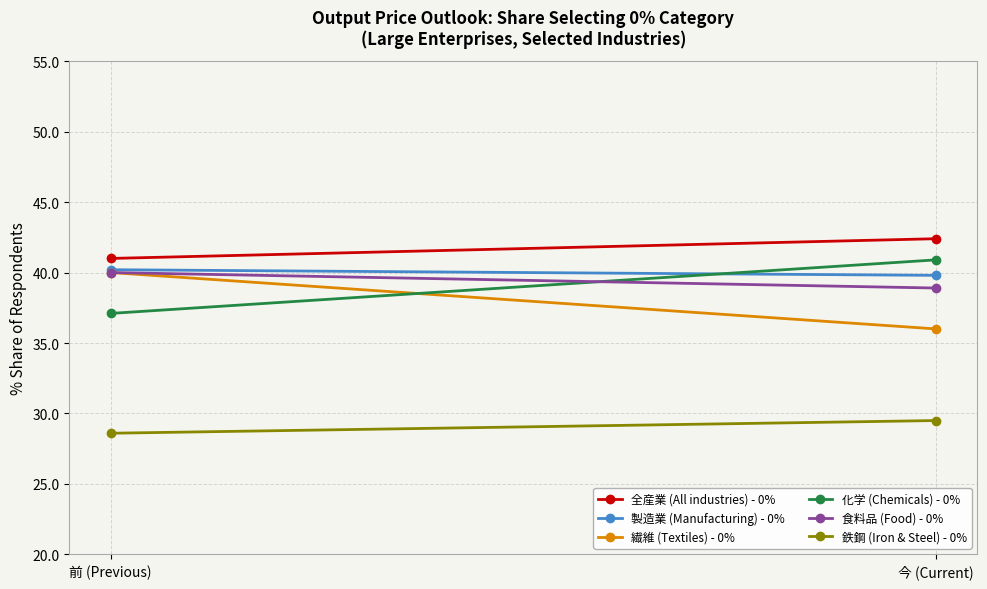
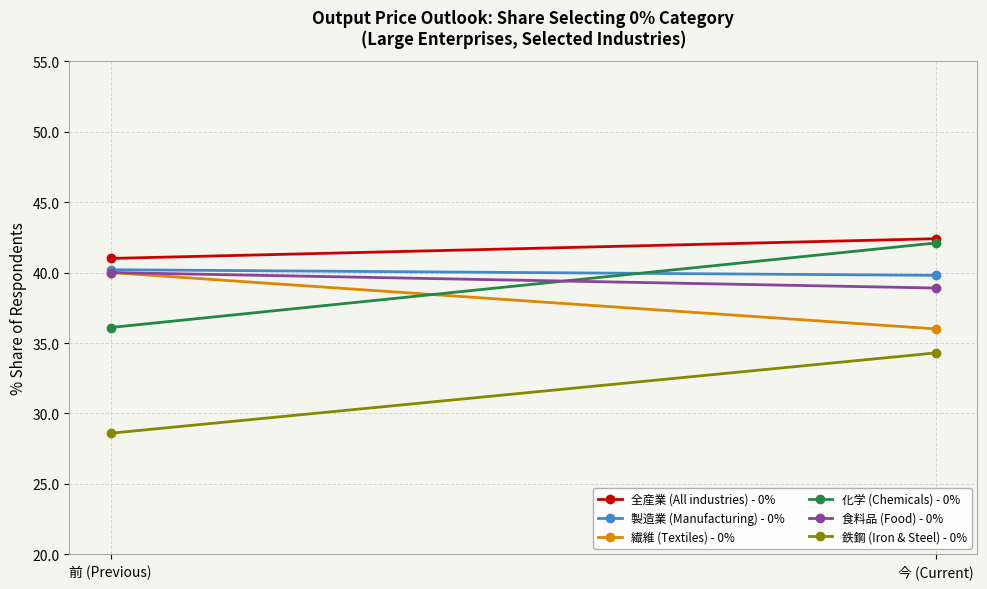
化学 (Chemicals) - 0%, 前 (Previous): 37.1 -> 36.1
化学 (Chemicals) - 0%, 今 (Current): 40.9 -> 42.1
鉄鋼 (Iron & Steel) - 0%, 今 (Current): 29.5 -> 34.3
